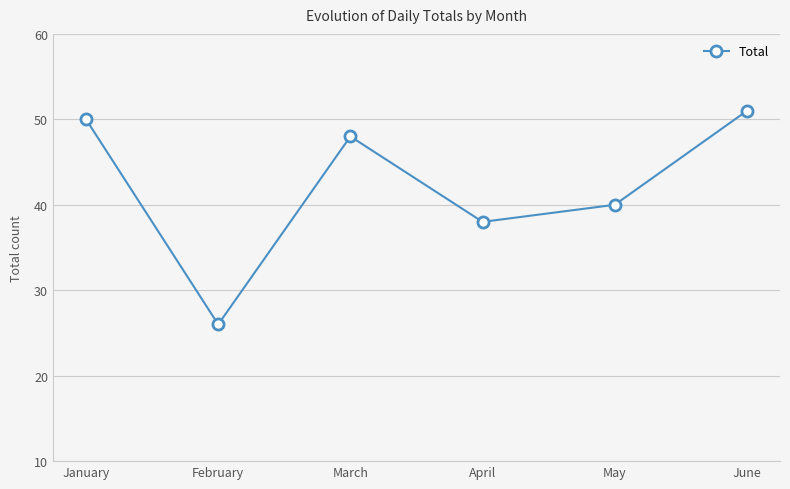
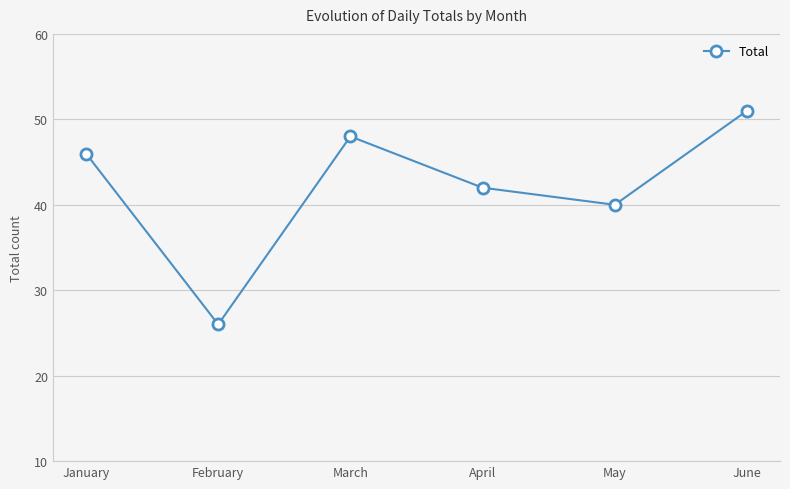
January: 50 -> 46
April: 38 -> 42
